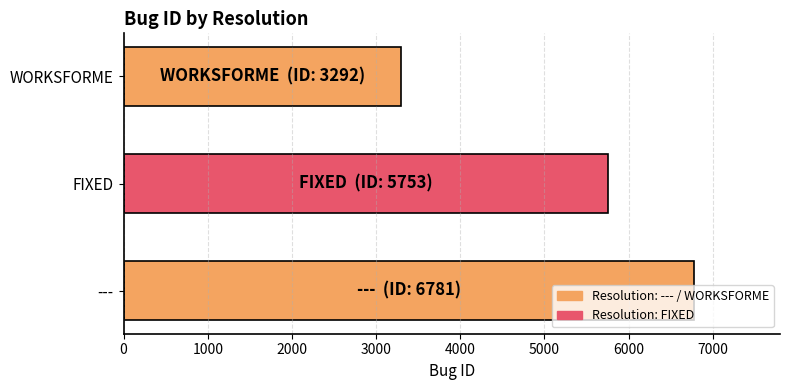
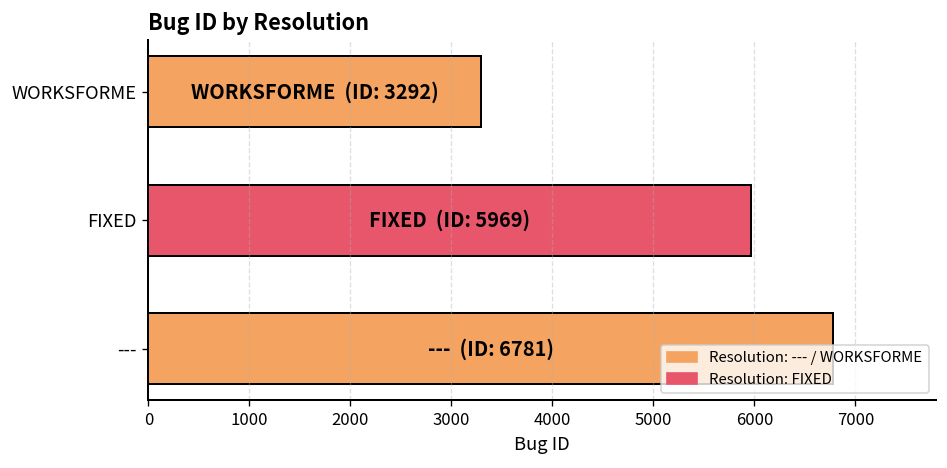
FIXED: 5753 -> 5969
